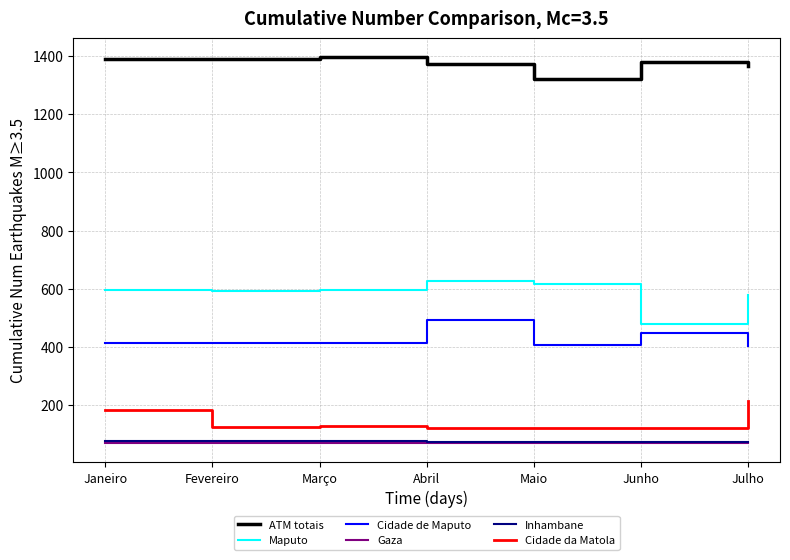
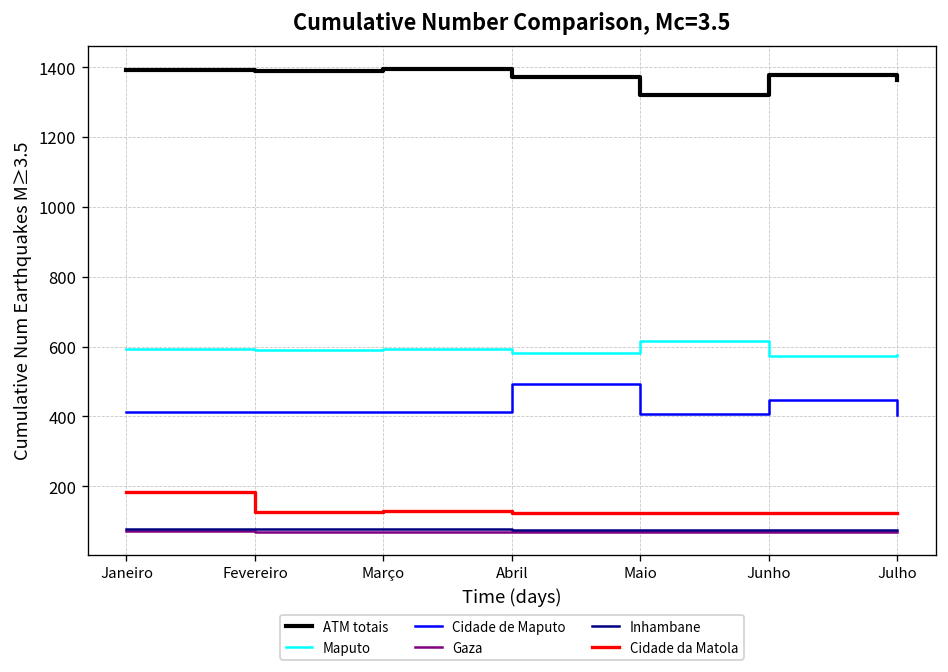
Maputo, Abril: 630 -> 580
Maputo, Junho: 480 -> 570
Cidade da Matola, Julho: 220 -> 120
